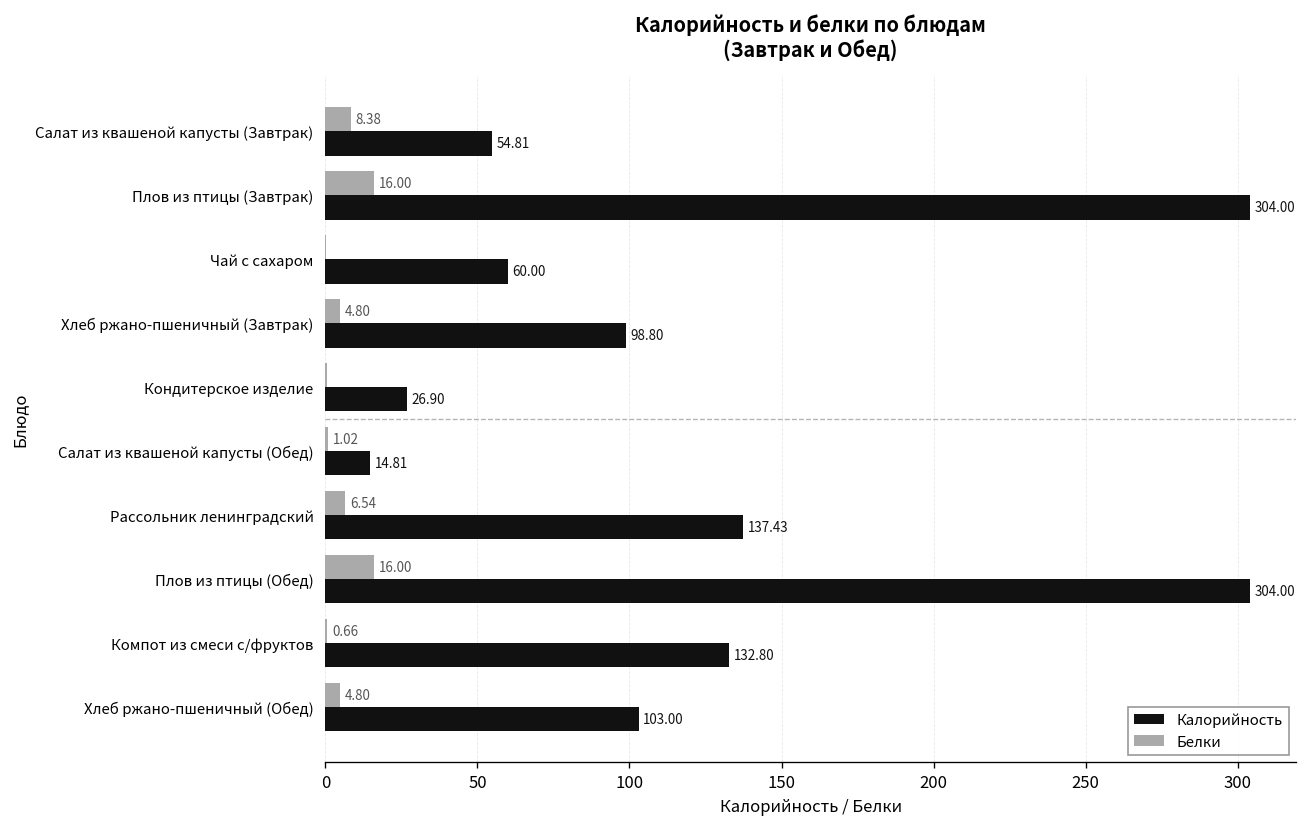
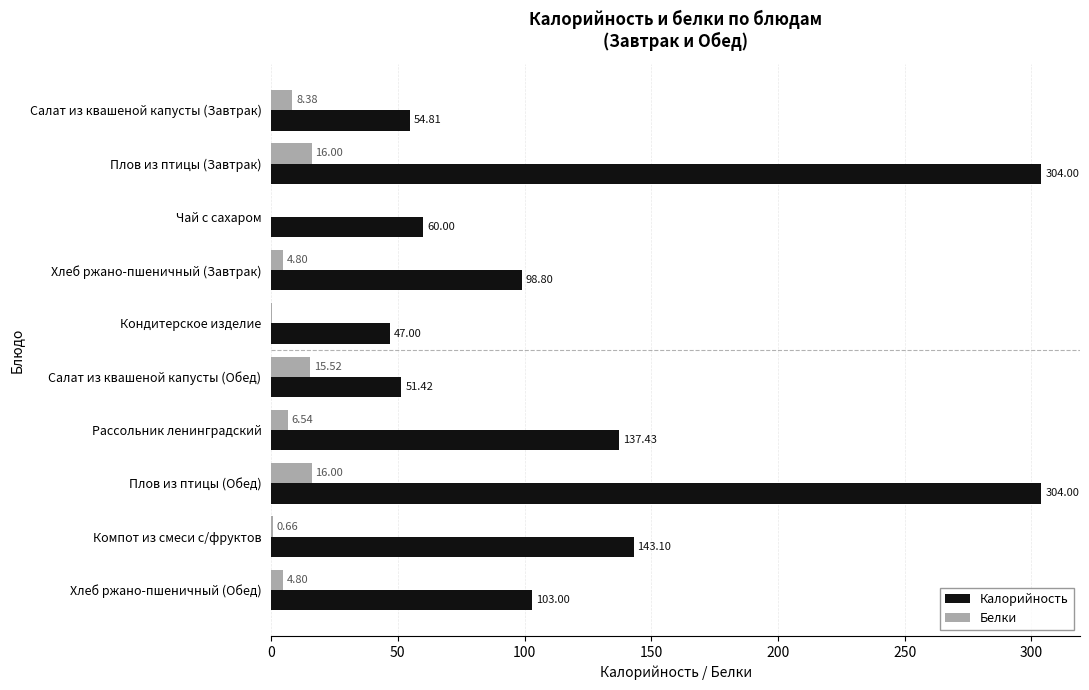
Калорийность, Кондитерское изделие: 26.90 -> 47.00
Белки, Салат из квашеной капусты (Обед): 1.02 -> 15.52
Калорийность, Салат из квашеной капусты (Обед): 14.81 -> 51.42
Калорийность, Компот из смеси с/фруктов: 132.80 -> 143.10
